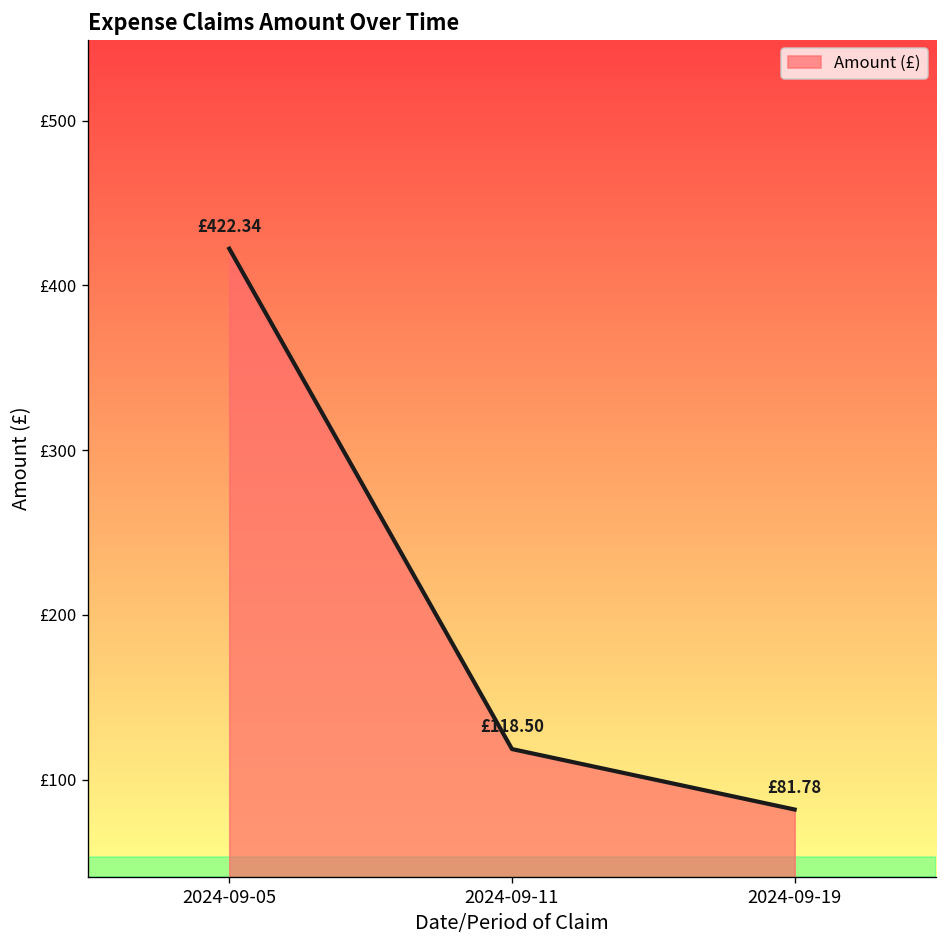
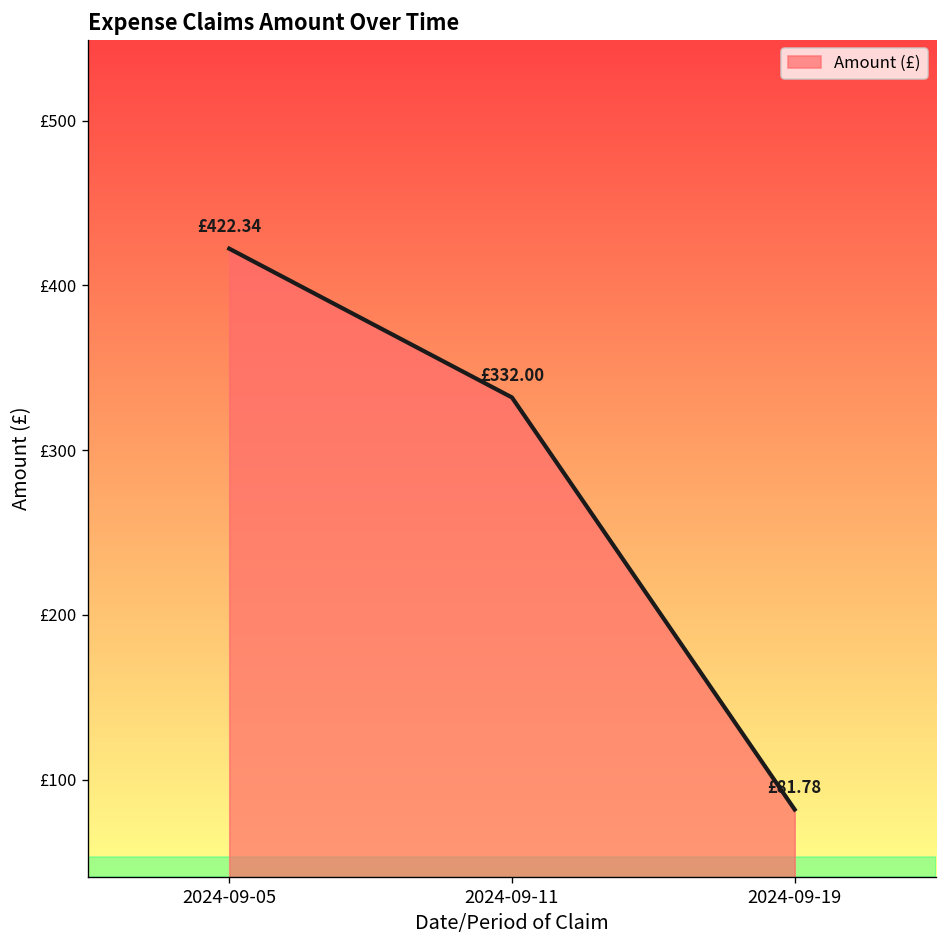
2024-09-11: £118.50 -> £332.00
